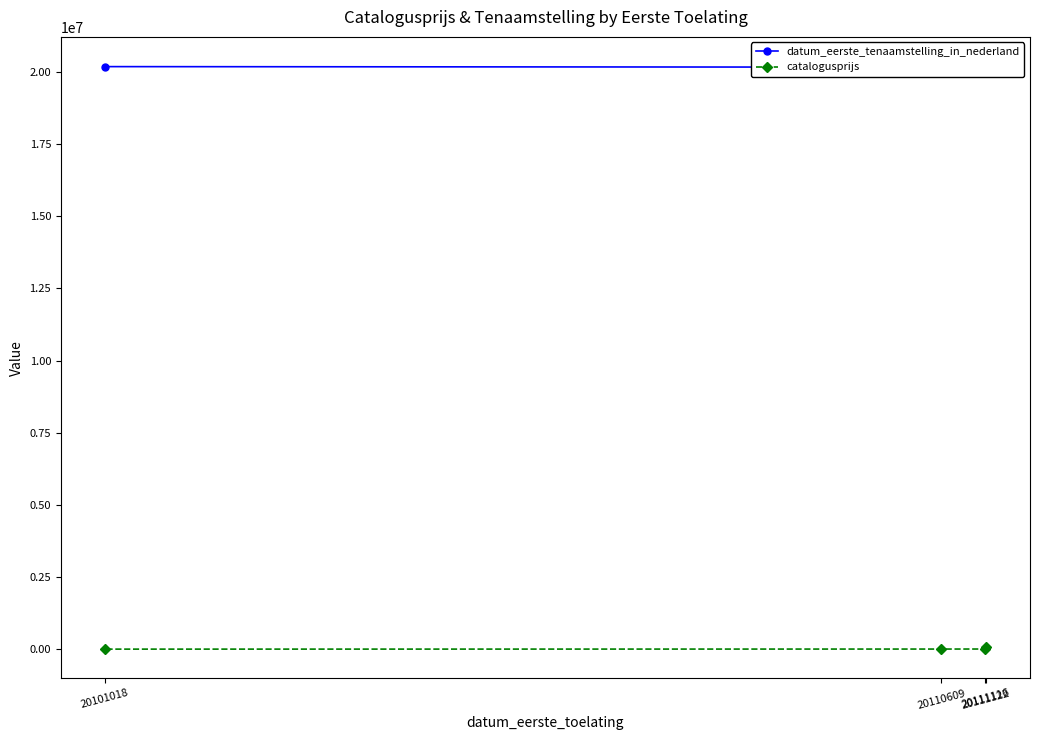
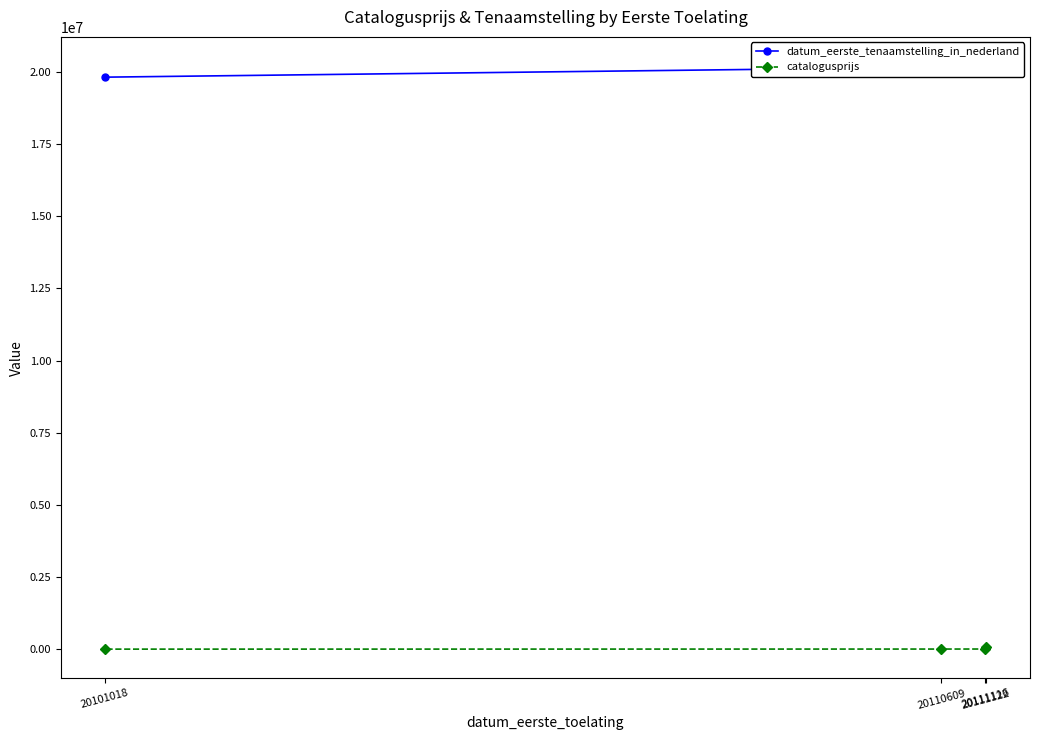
datum_eerste_tenaamstelling_in_nederland, 20101018: 20200000 -> 19800000
